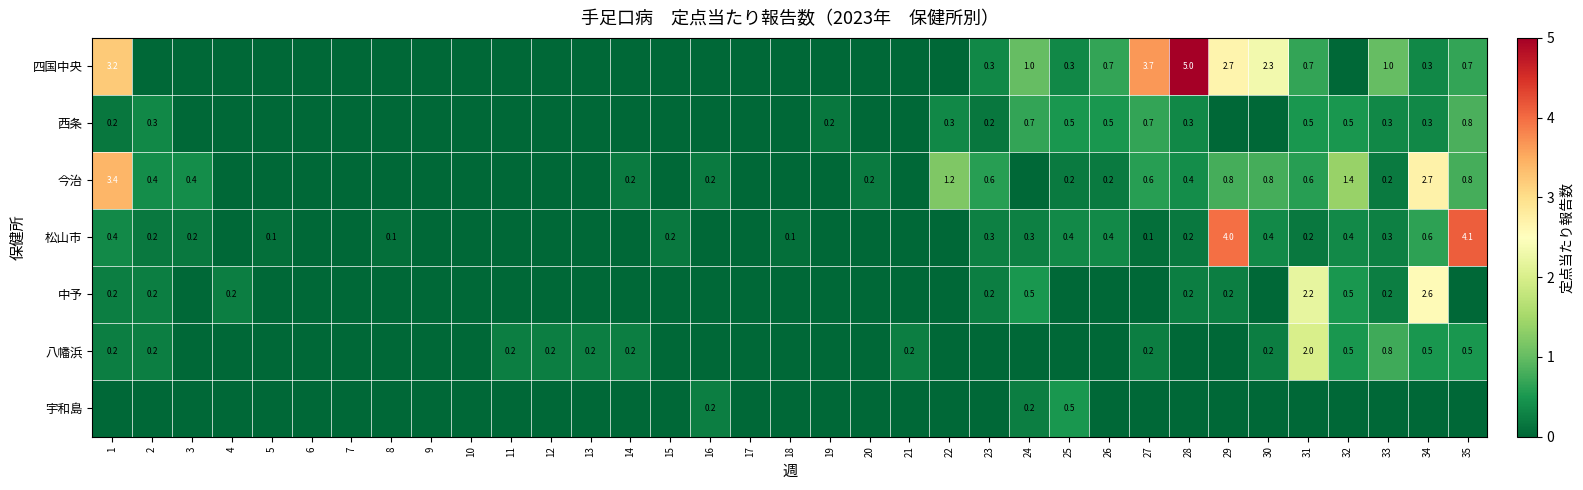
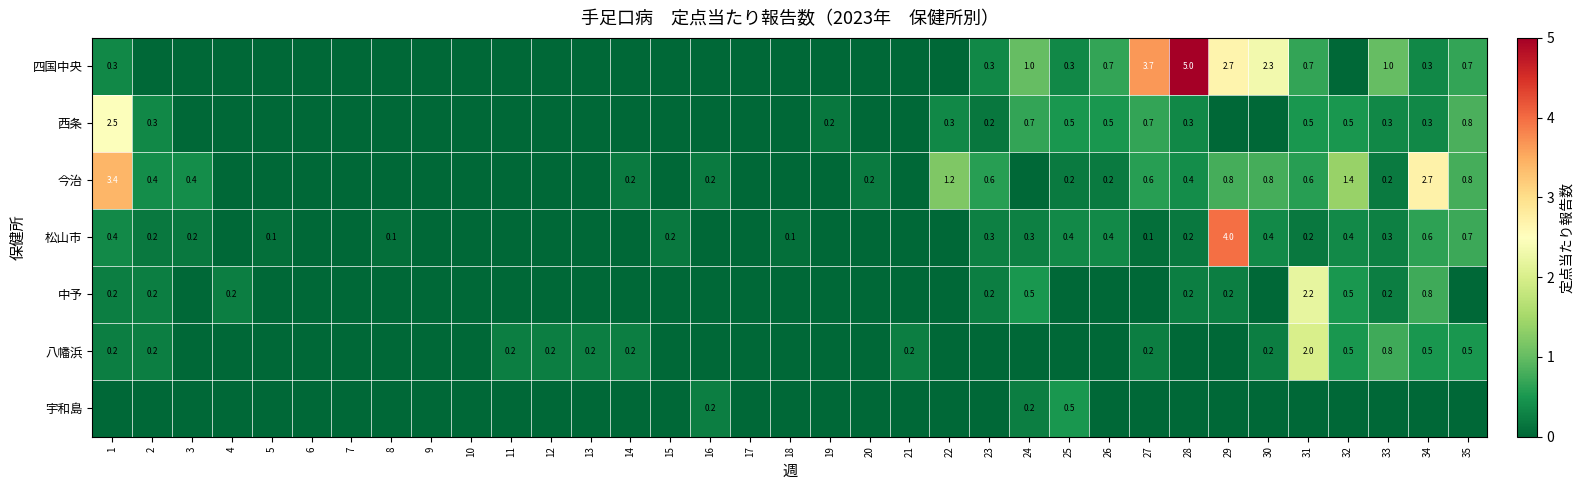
四国中央, 1: 3.2 -> 0.3
西条, 1: 0.2 -> 2.5
松山市, 35: 4.1 -> 0.7
中予, 34: 2.6 -> 0.8
